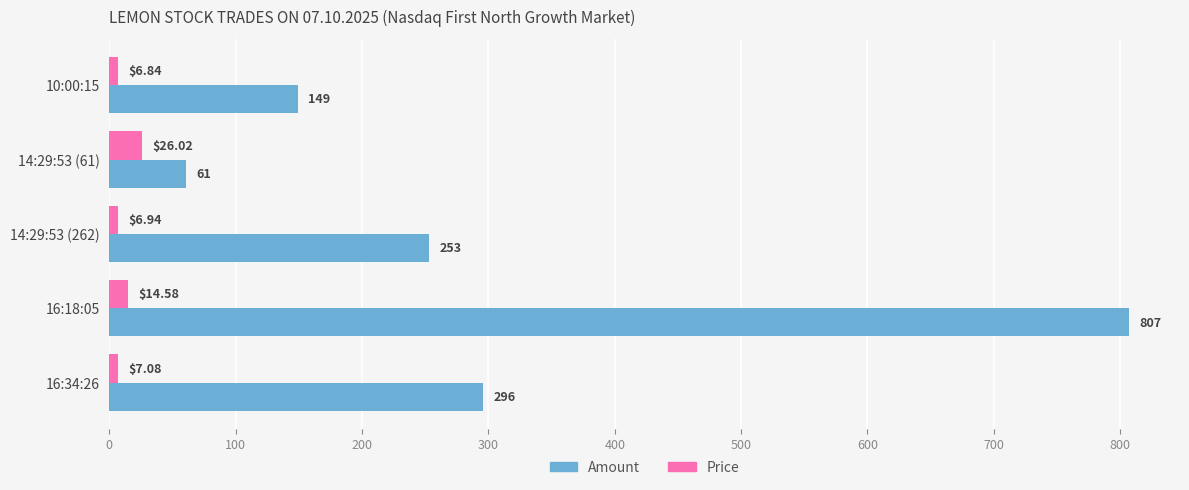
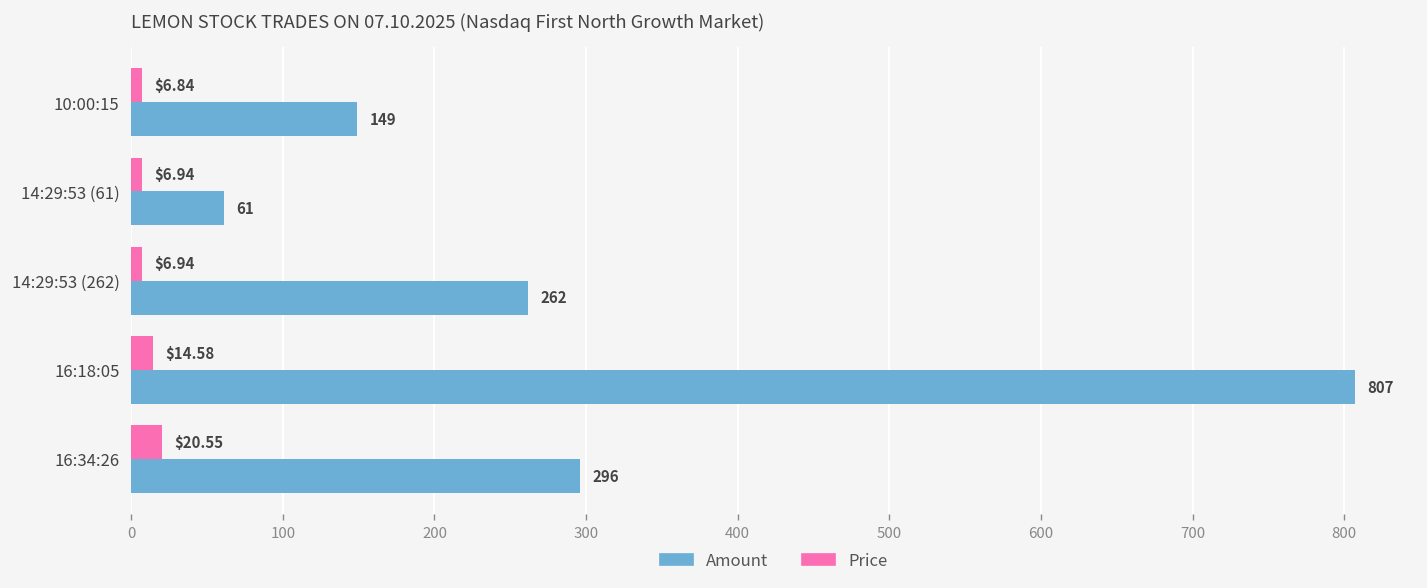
Price, 14:29:53 (61): $26.02 -> $6.94
Amount, 14:29:53 (262): 253 -> 262
Price, 16:34:26: $7.08 -> $20.55
